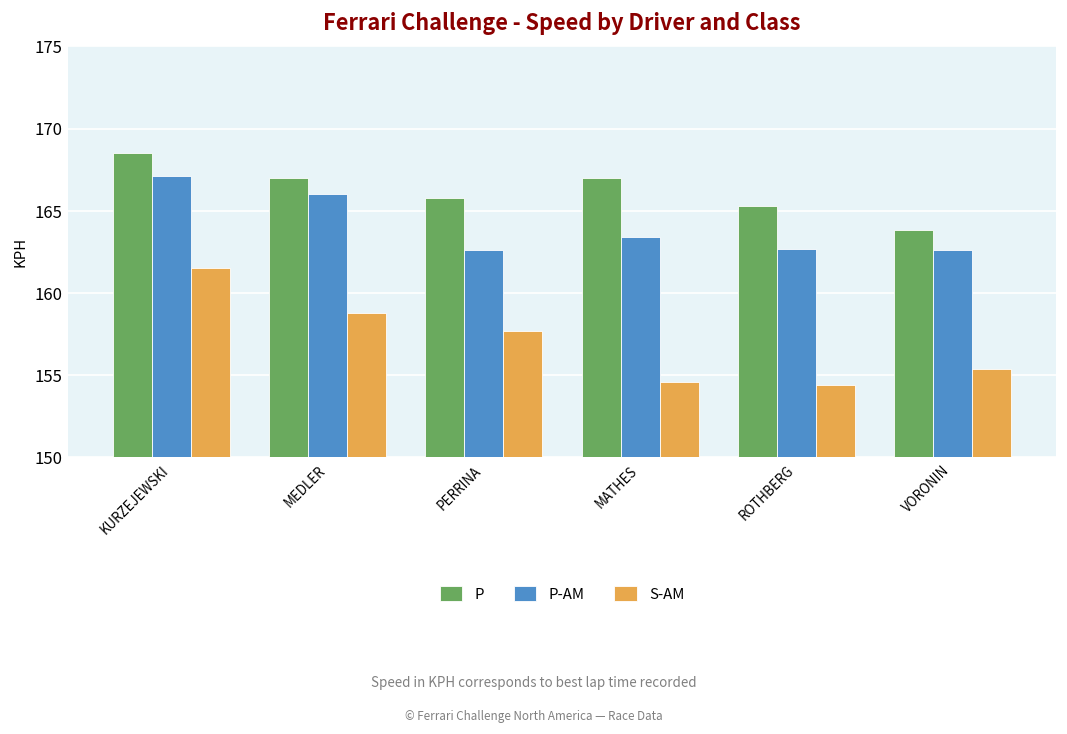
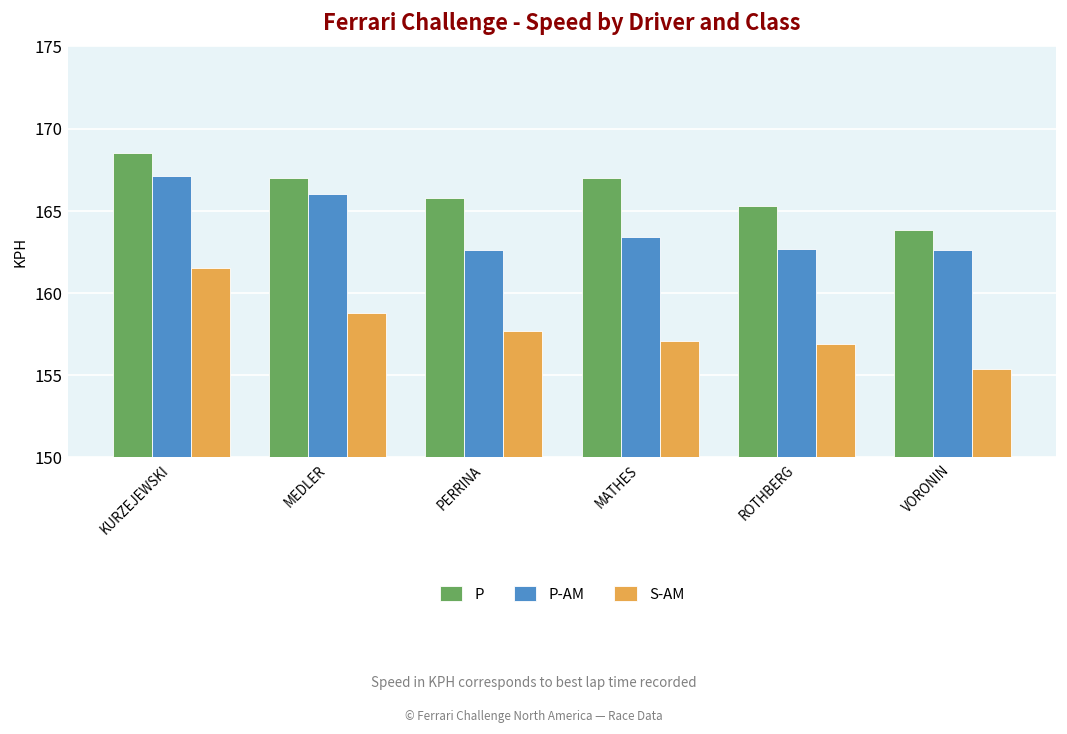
S-AM, MATHES: 154.6 -> 157.1
S-AM, ROTHBERG: 154.4 -> 156.9
